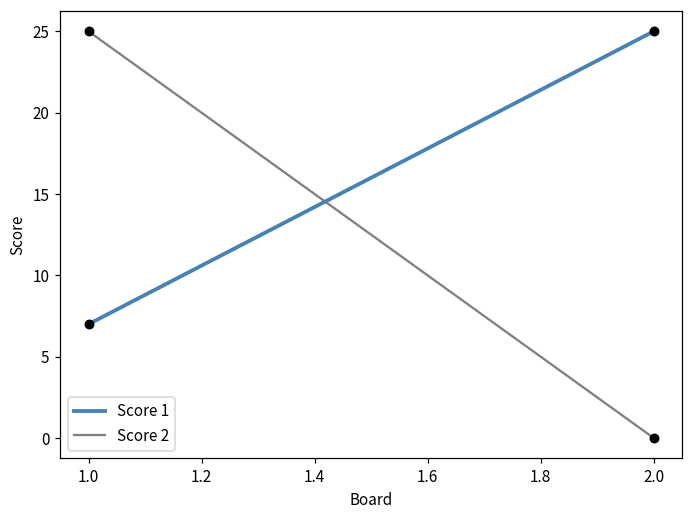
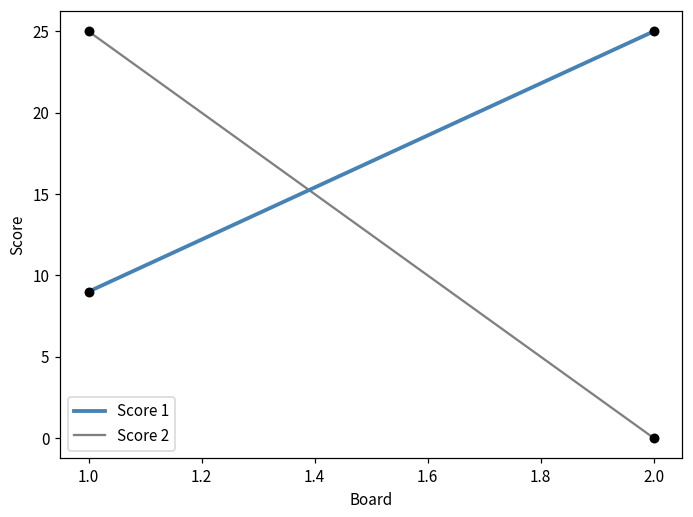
Score 1, 1.0: 7 -> 9
